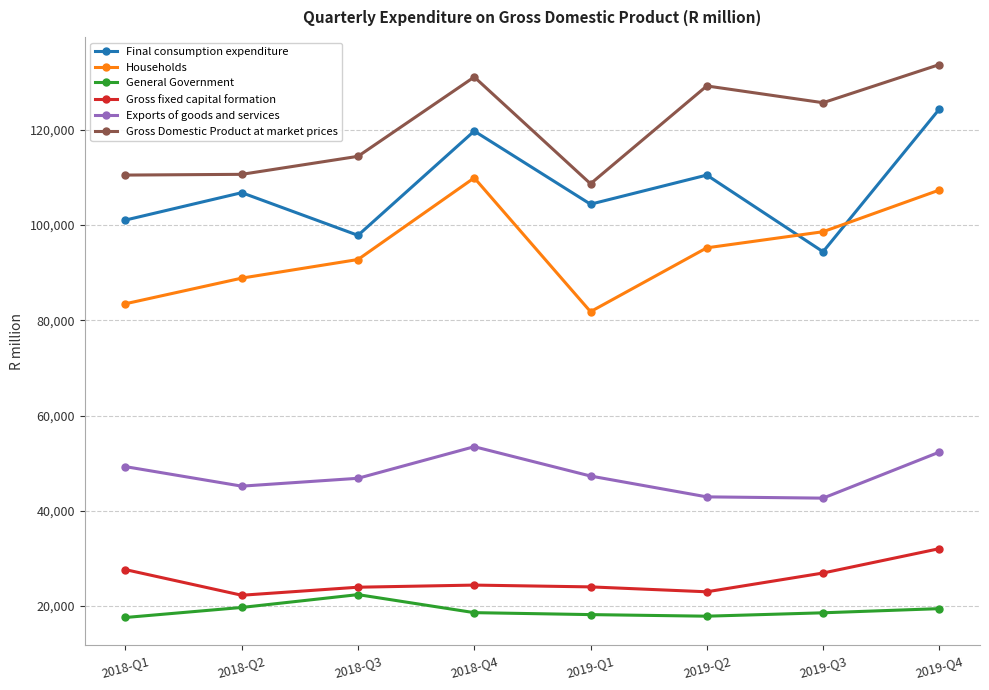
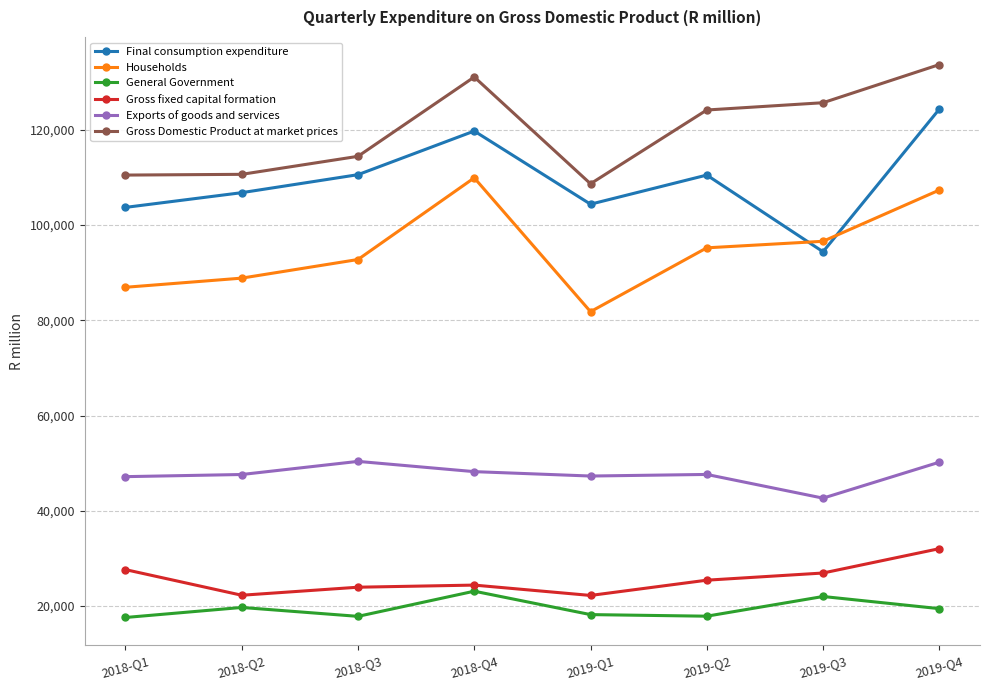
Final consumption expenditure, 2018-Q1: 101,000 -> 104,000
Households, 2018-Q1: 83,000 -> 87,000
Exports of goods and services, 2018-Q1: 49,000 -> 47,000
Exports of goods and services, 2018-Q2: 45,000 -> 48,000
Final consumption expenditure, 2018-Q3: 98,000 -> 111,000
General Government, 2018-Q3: 22,000 -> 18,000
Exports of goods and services, 2018-Q3: 47,000 -> 50,000
General Government, 2018-Q4: 19,000 -> 23,000
Exports of goods and services, 2018-Q4: 53,000 -> 48,000
Gross fixed capital formation, 2019-Q1: 24,000 -> 22,000
Gross fixed capital formation, 2019-Q2: 23,000 -> 25,000
Exports of goods and services, 2019-Q2: 43,000 -> 48,000
Gross Domestic Product at market prices, 2019-Q2: 129,000 -> 124,000
Households, 2019-Q3: 99,000 -> 97,000
General Government, 2019-Q3: 19,000 -> 22,000
Exports of goods and services, 2019-Q4: 52,000 -> 50,000
